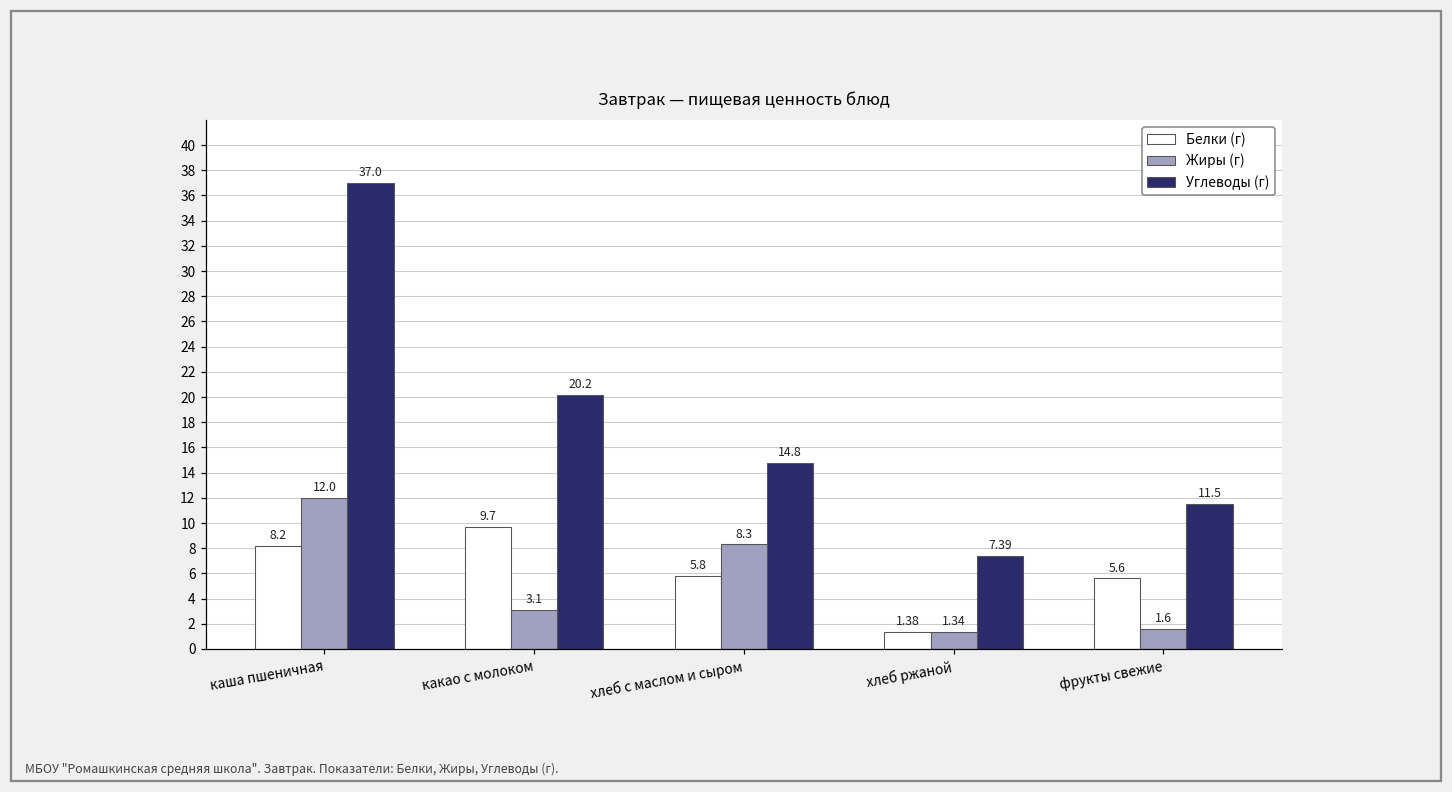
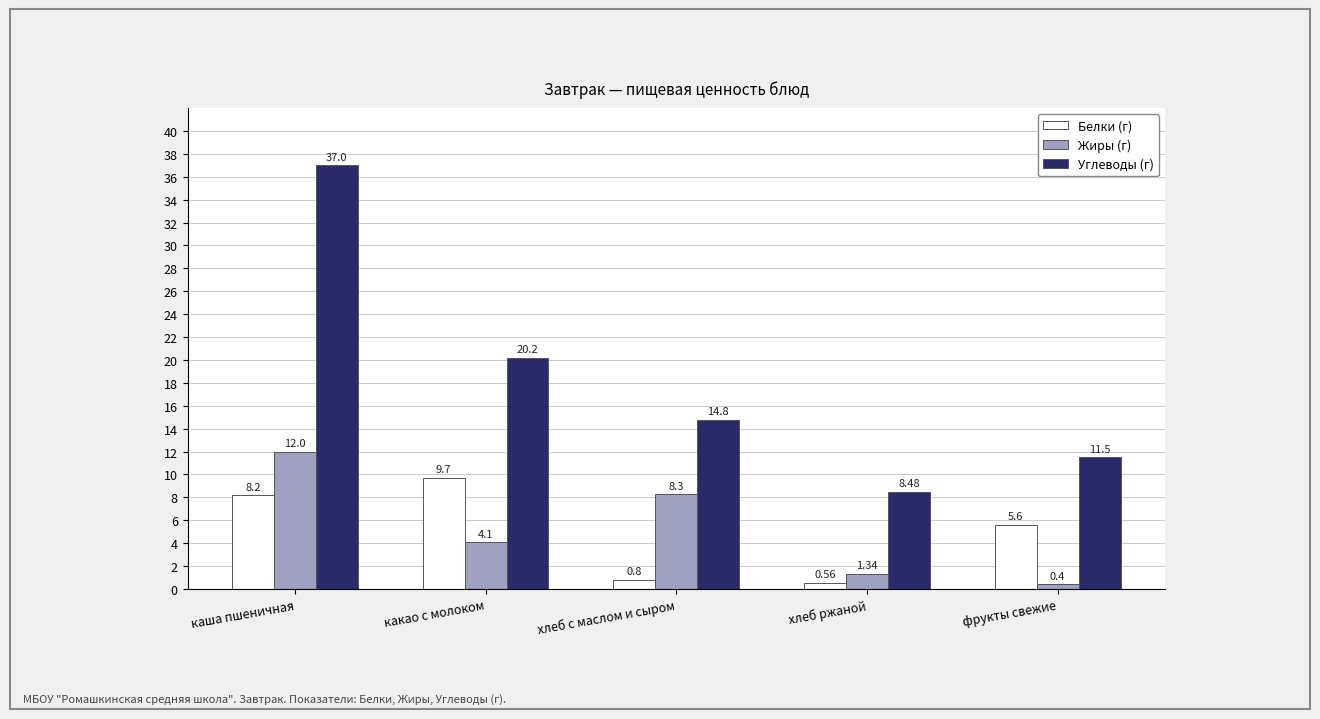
Жиры (г), какао с молоком: 3.1 -> 4.1
Белки (г), хлеб с маслом и сыром: 5.8 -> 0.8
Белки (г), хлеб ржаной: 1.38 -> 0.56
Углеводы (г), хлеб ржаной: 7.39 -> 8.48
Жиры (г), фрукты свежие: 1.6 -> 0.4
